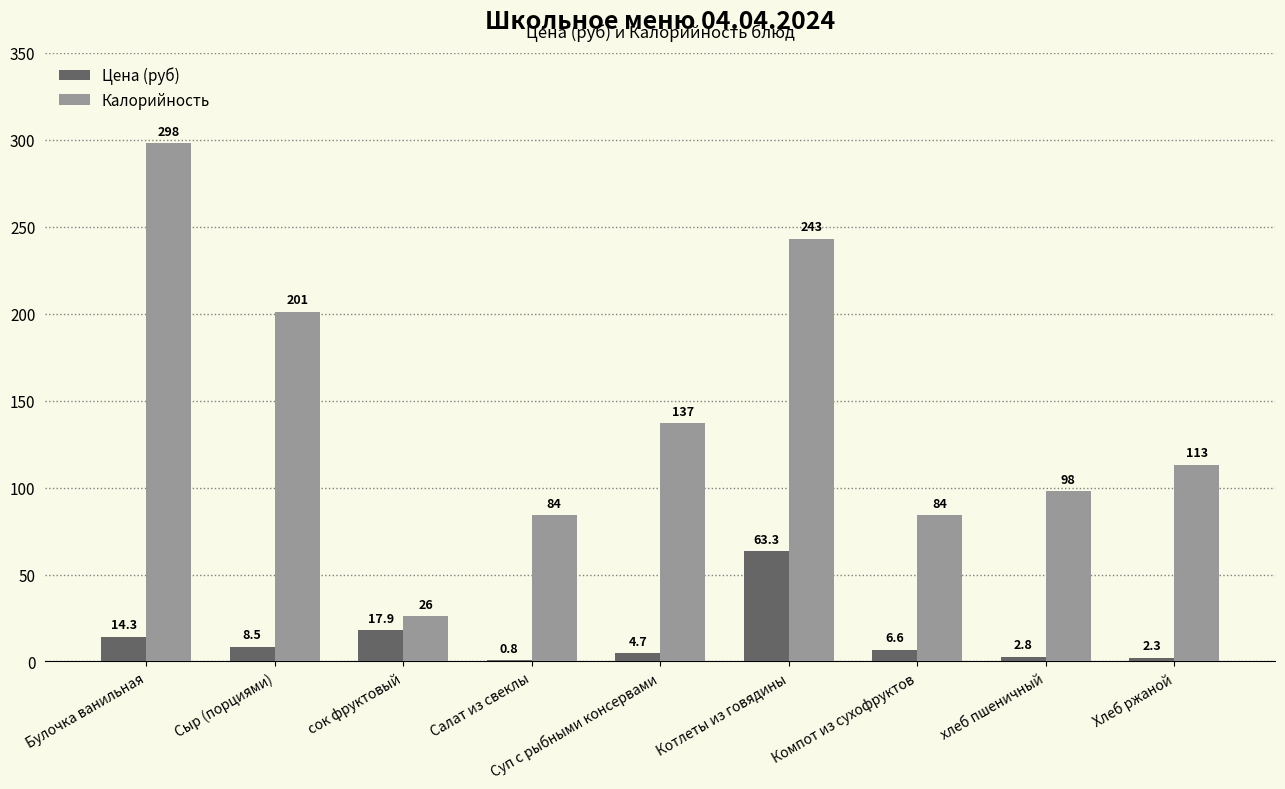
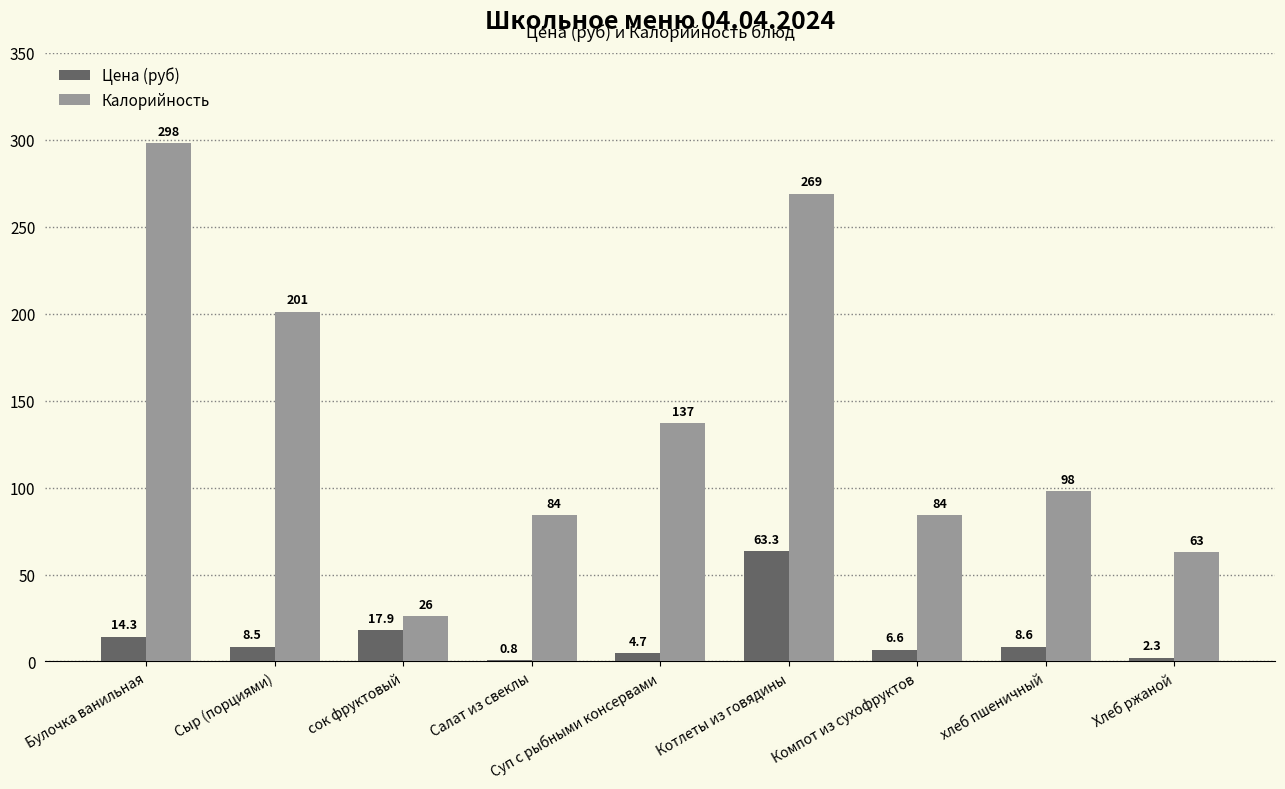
Калорийность, Котлеты из говядины: 243 -> 269
Цена (руб), хлеб пшеничный: 2.8 -> 8.6
Калорийность, Хлеб ржаной: 113 -> 63
